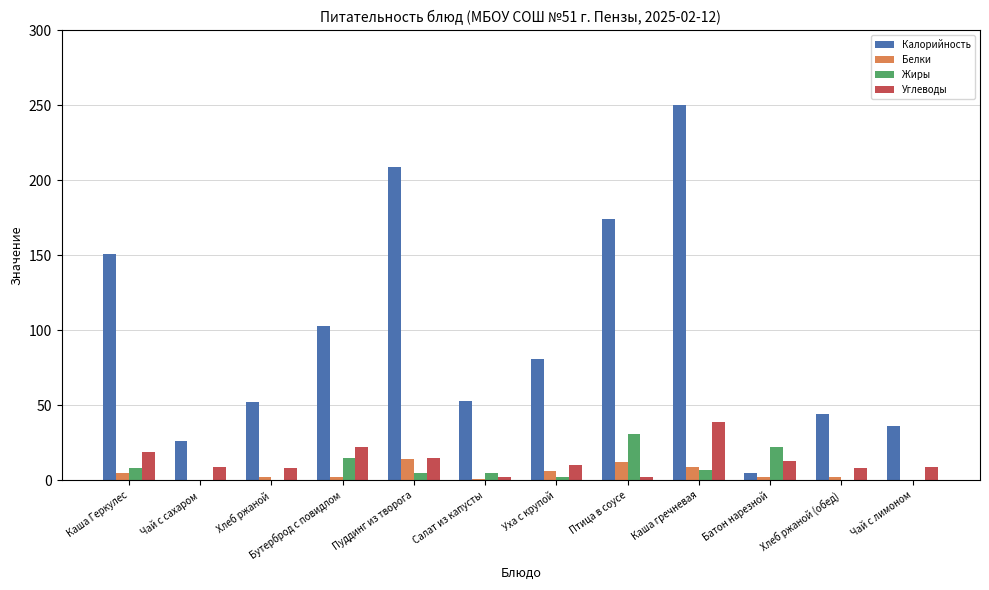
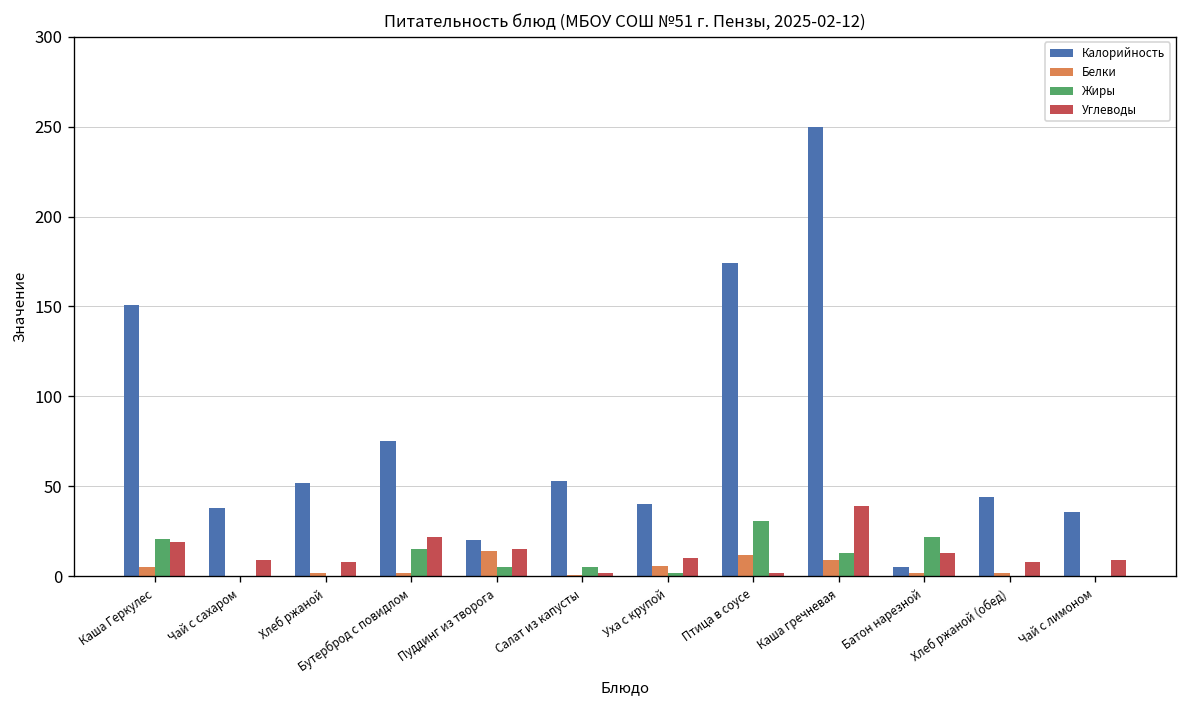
Жиры, Каша Геркулес: 8 -> 21
Калорийность, Чай с сахаром: 26 -> 38
Калорийность, Бутерброд с повидлом: 103 -> 75
Калорийность, Пуддинг из творога: 209 -> 20
Калорийность, Уха с крупой: 81 -> 40
Жиры, Каша гречневая: 7 -> 13
